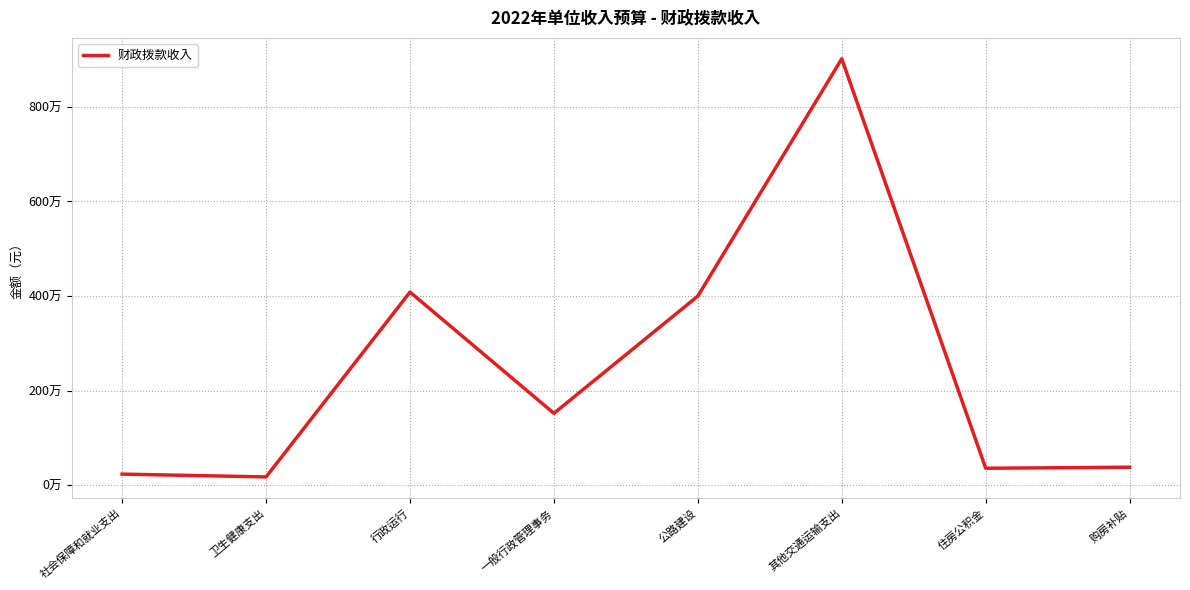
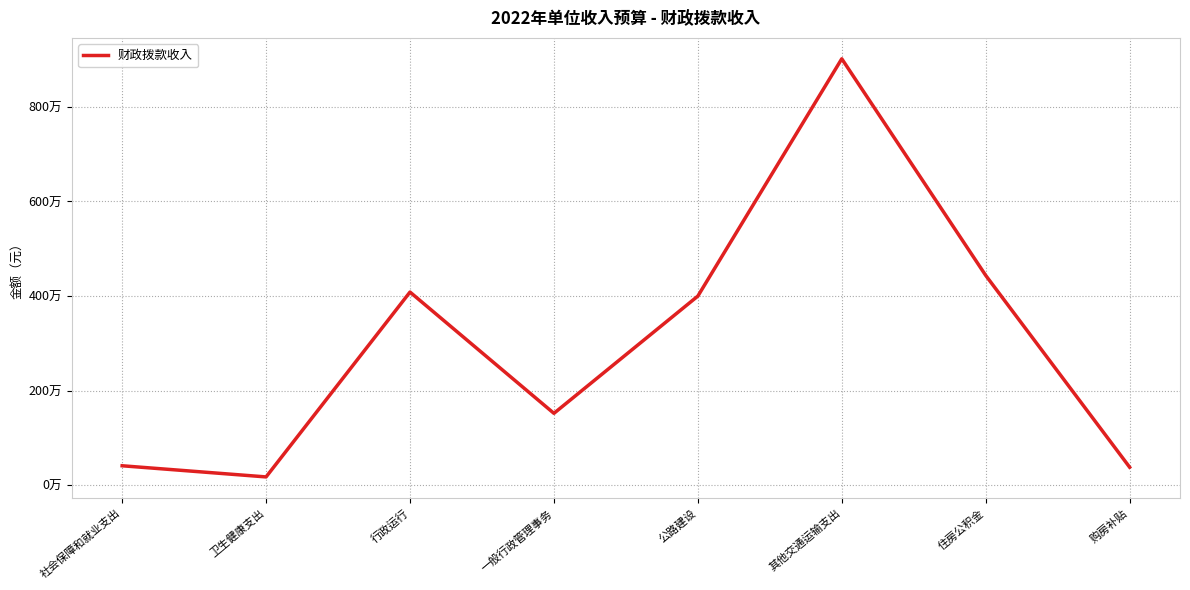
社会保障和就业支出: 20万 -> 40万
住房公积金: 40万 -> 440万
